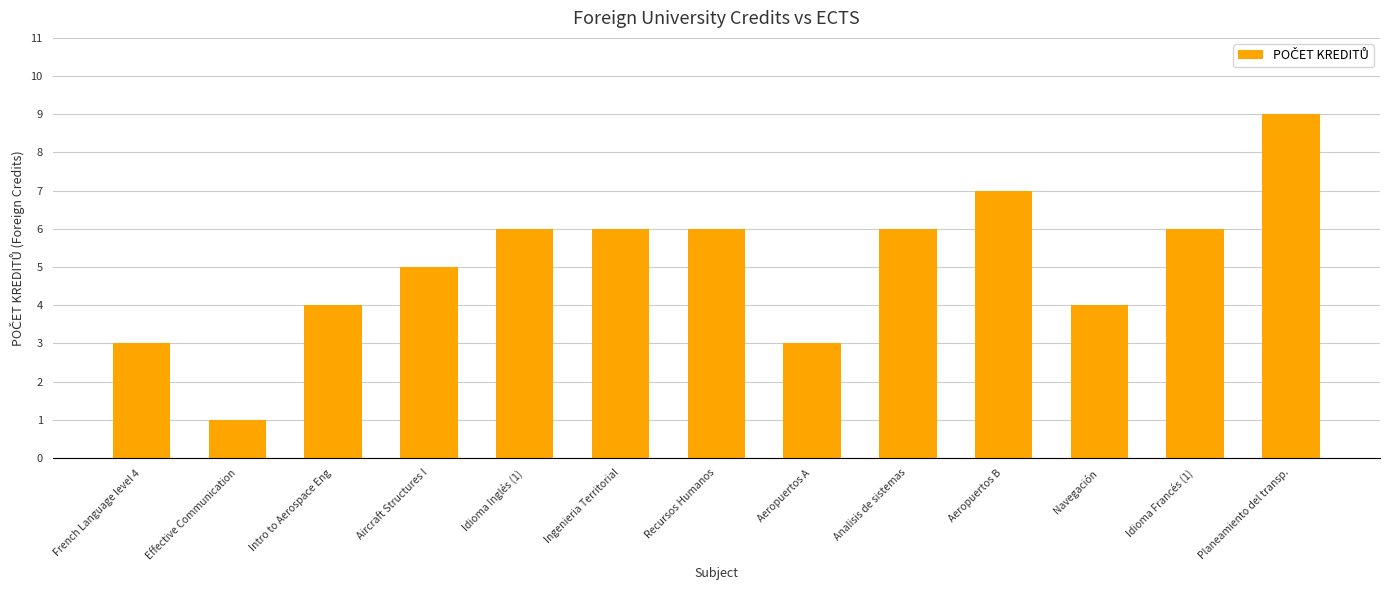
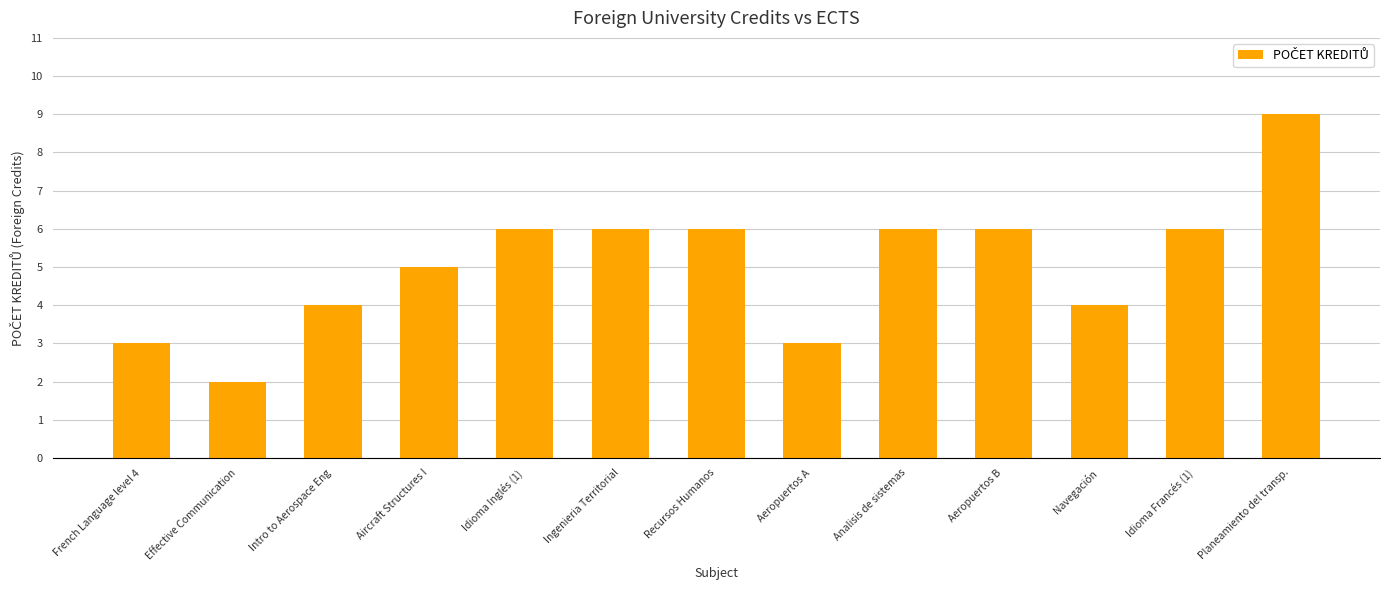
Effective Communication: 1 -> 2
Aeropuertos B: 7 -> 6
